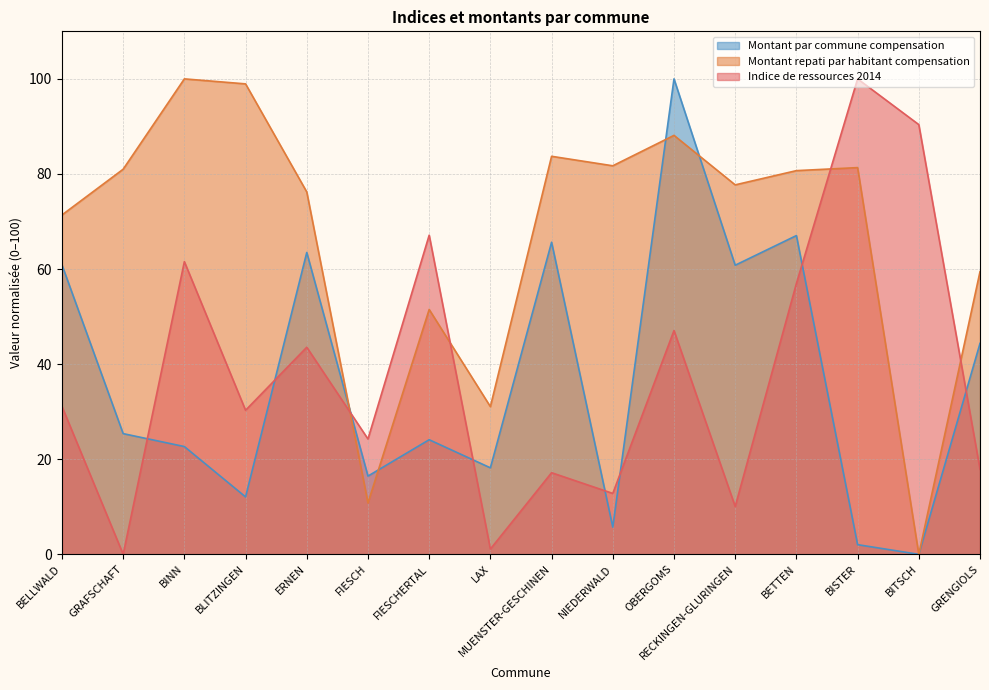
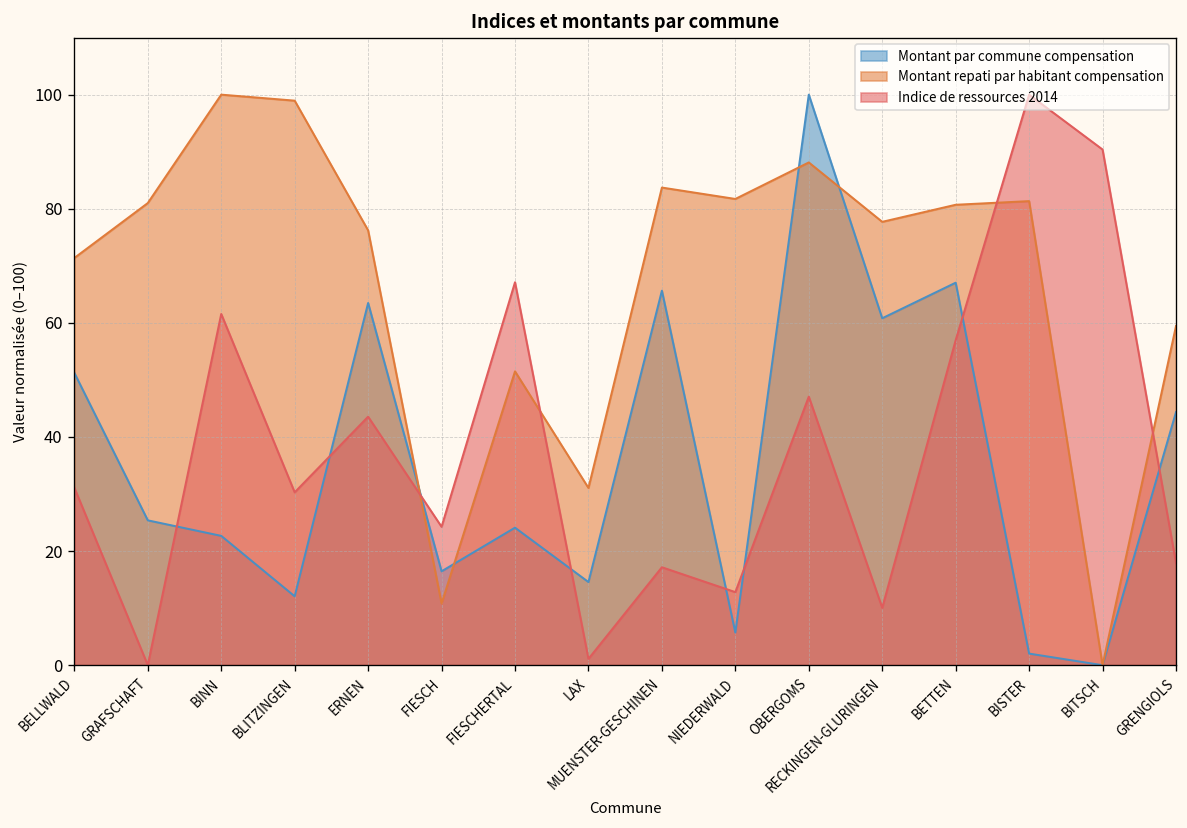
Montant par commune compensation, BELLWALD: 61 -> 51
Montant par commune compensation, LAX: 18 -> 15
